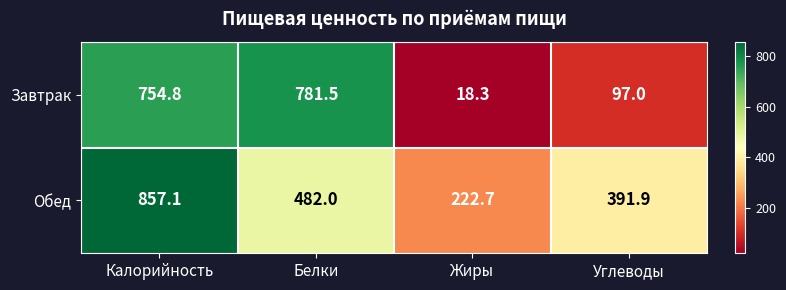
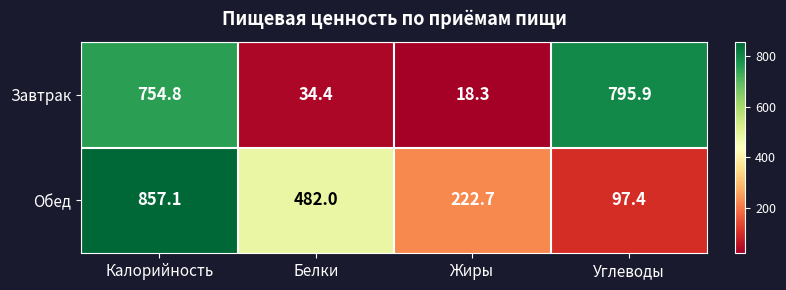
Завтрак, Белки: 781.5 -> 34.4
Завтрак, Углеводы: 97.0 -> 795.9
Обед, Углеводы: 391.9 -> 97.4
